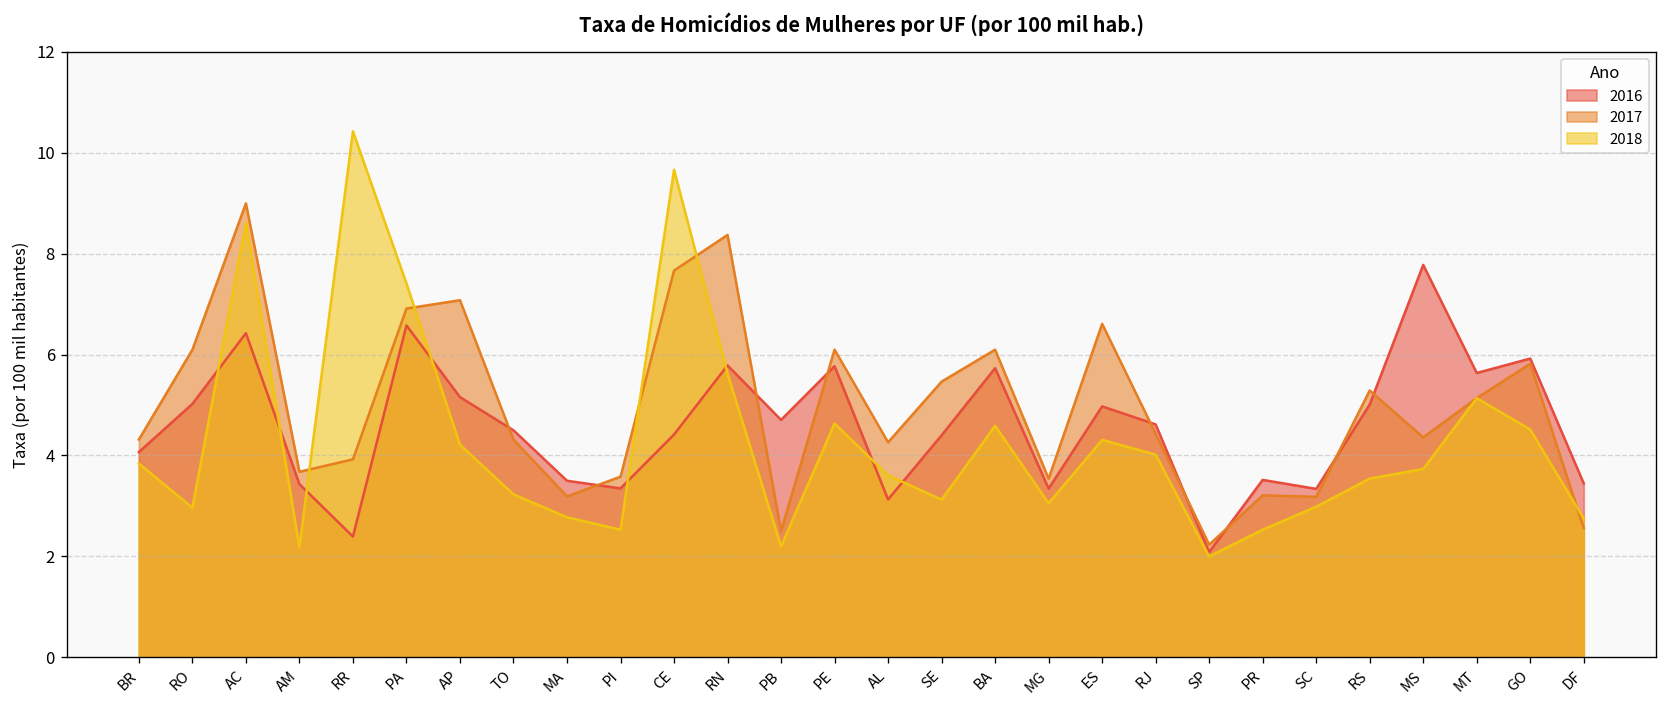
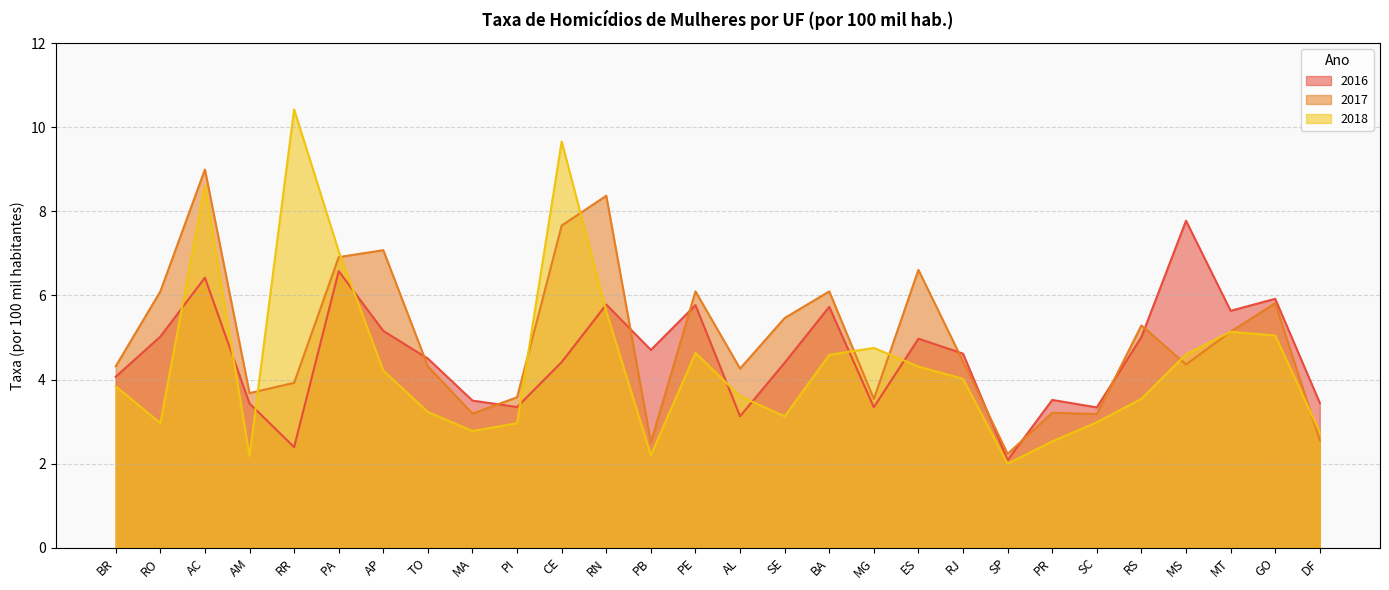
2018, PA: 7.4 -> 7.0
2018, PI: 2.5 -> 3.0
2018, MG: 3.1 -> 4.8
2018, MS: 3.7 -> 4.6
2018, GO: 4.5 -> 5.0
